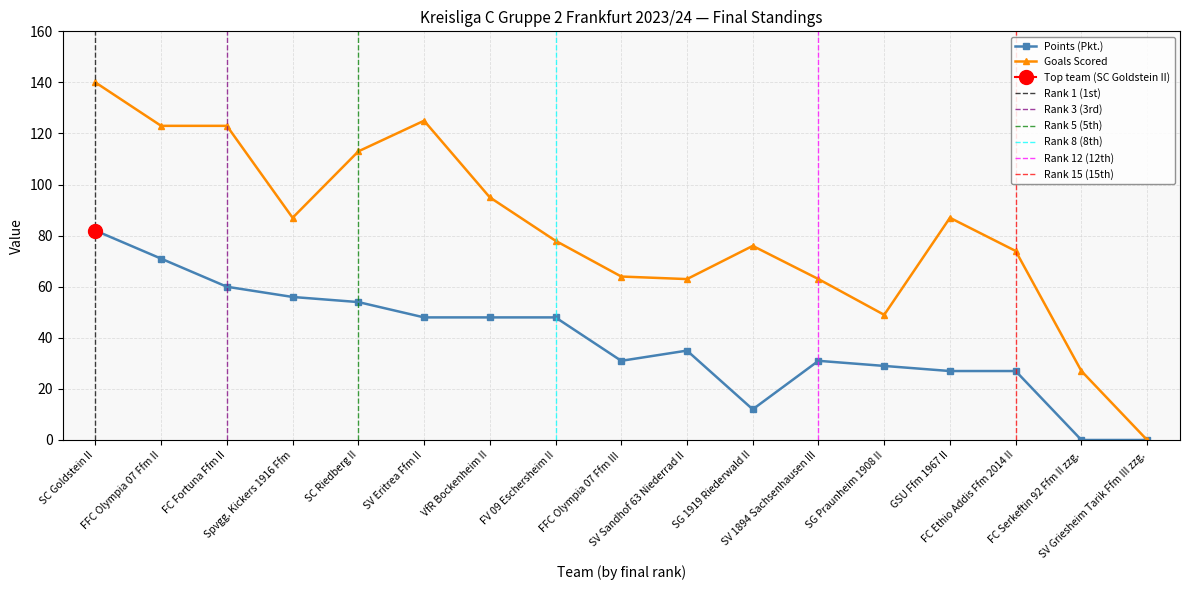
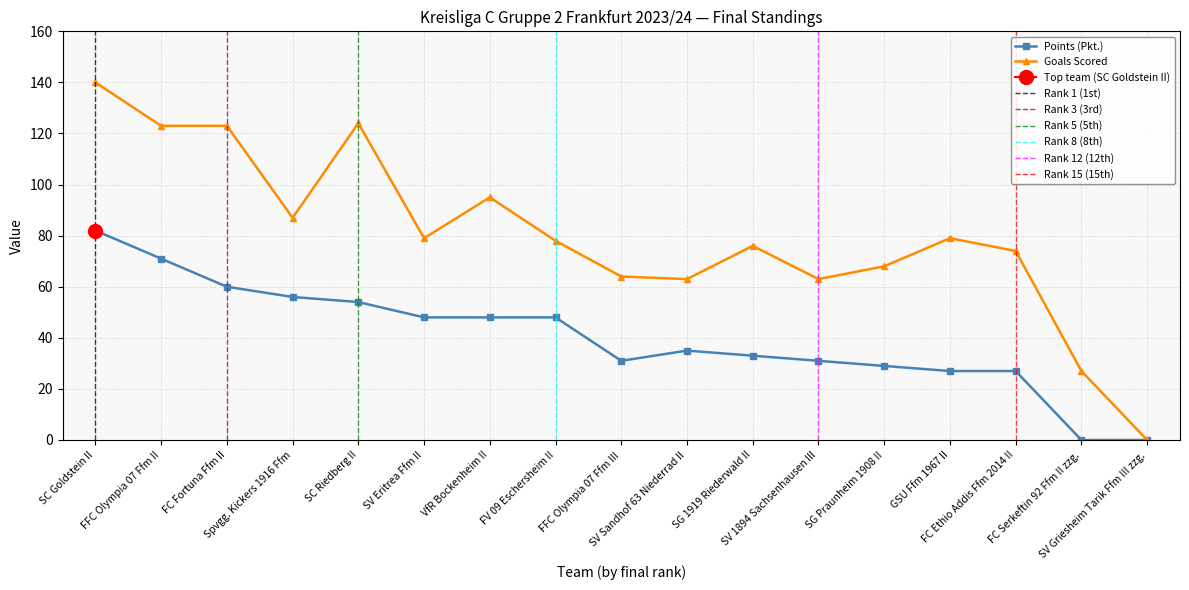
Goals Scored, SC Riedberg II: 113 -> 124
Goals Scored, SV Eritrea Ffm II: 125 -> 79
Points (Pkt.), SG 1919 Riederwald II: 12 -> 33
Goals Scored, SG Praunheim 1908 II: 49 -> 68
Goals Scored, GSU Ffm 1967 II: 87 -> 79
